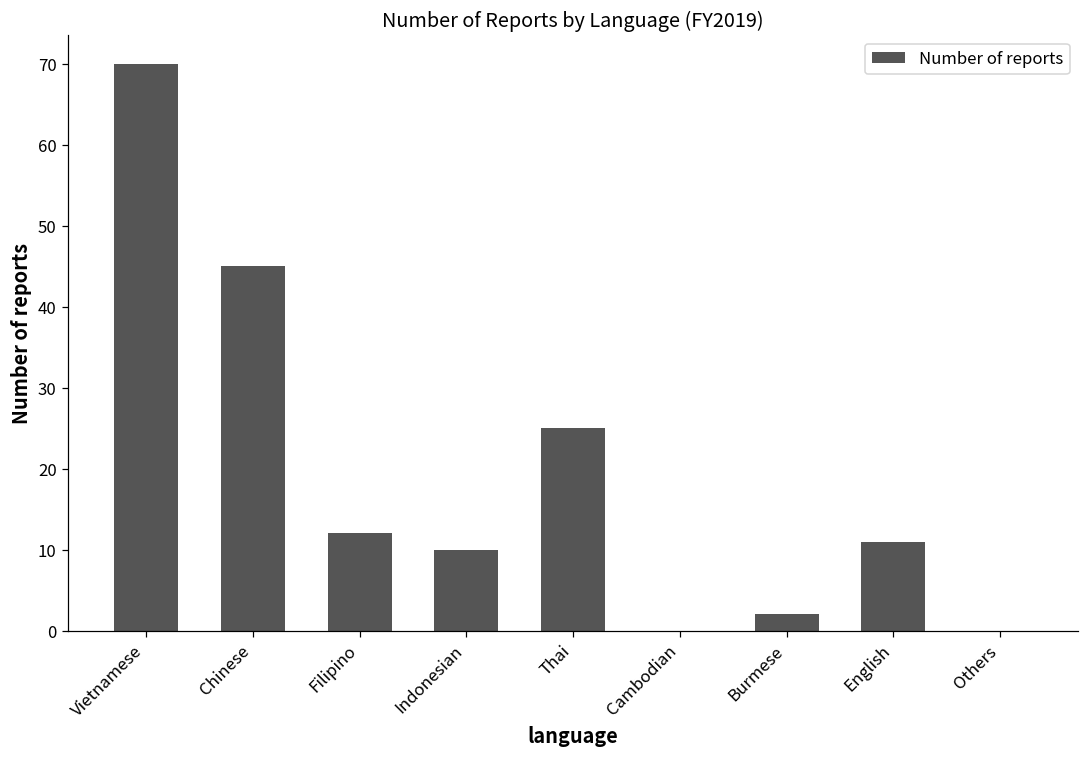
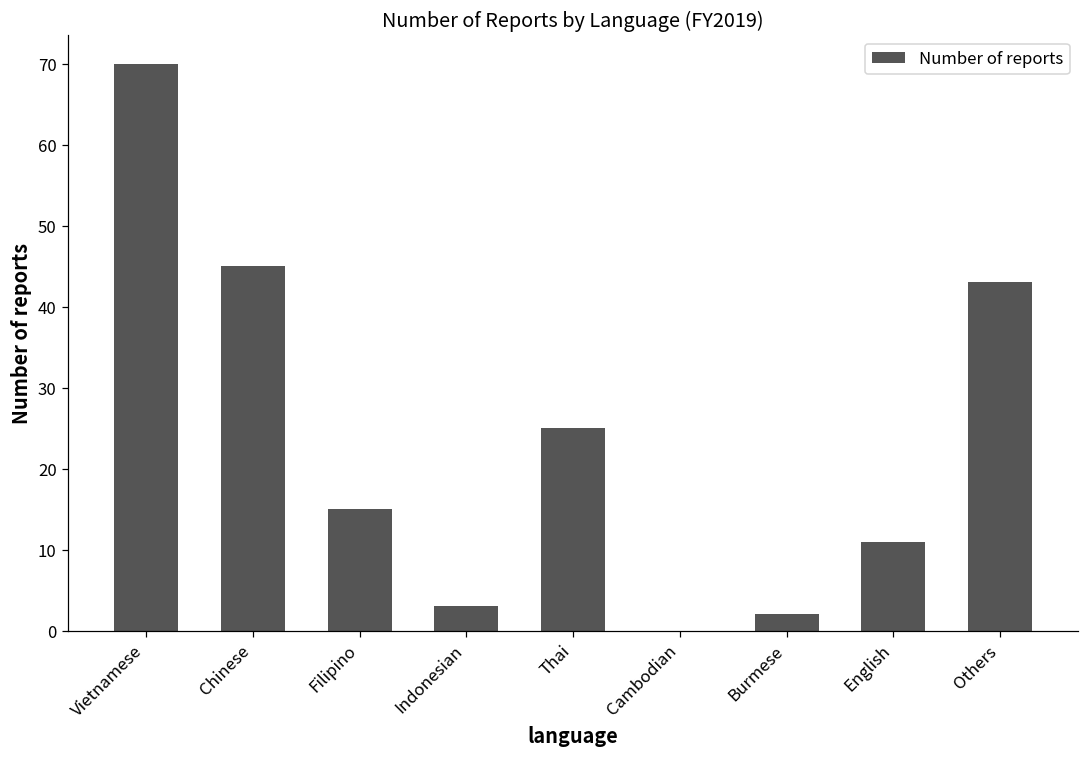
Filipino: 12 -> 15
Indonesian: 10 -> 3
Others: 0 -> 43
